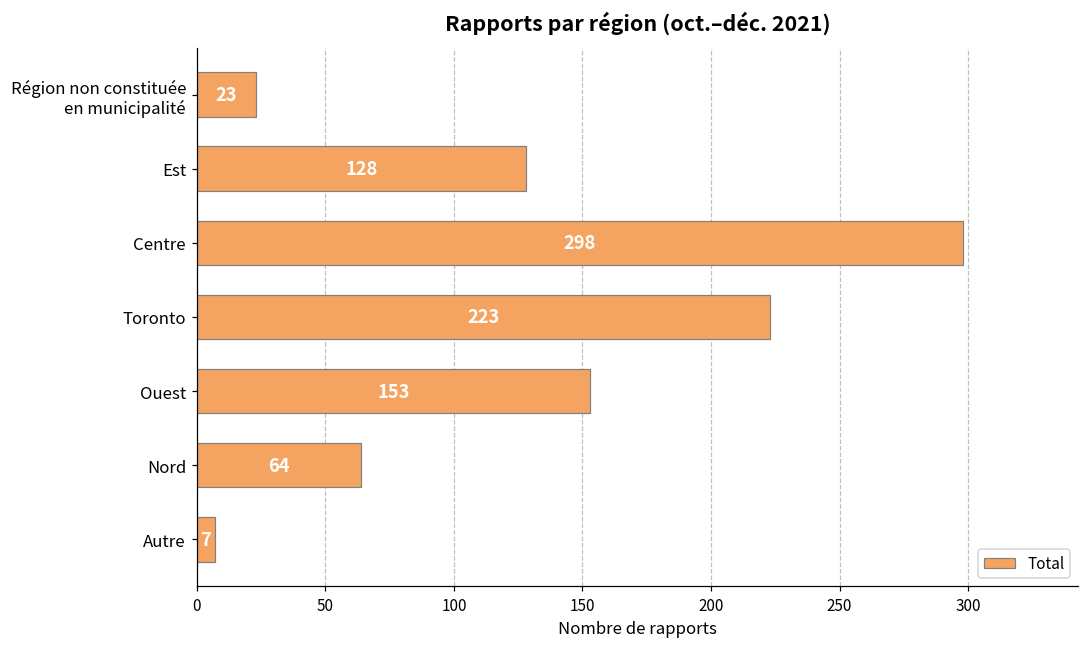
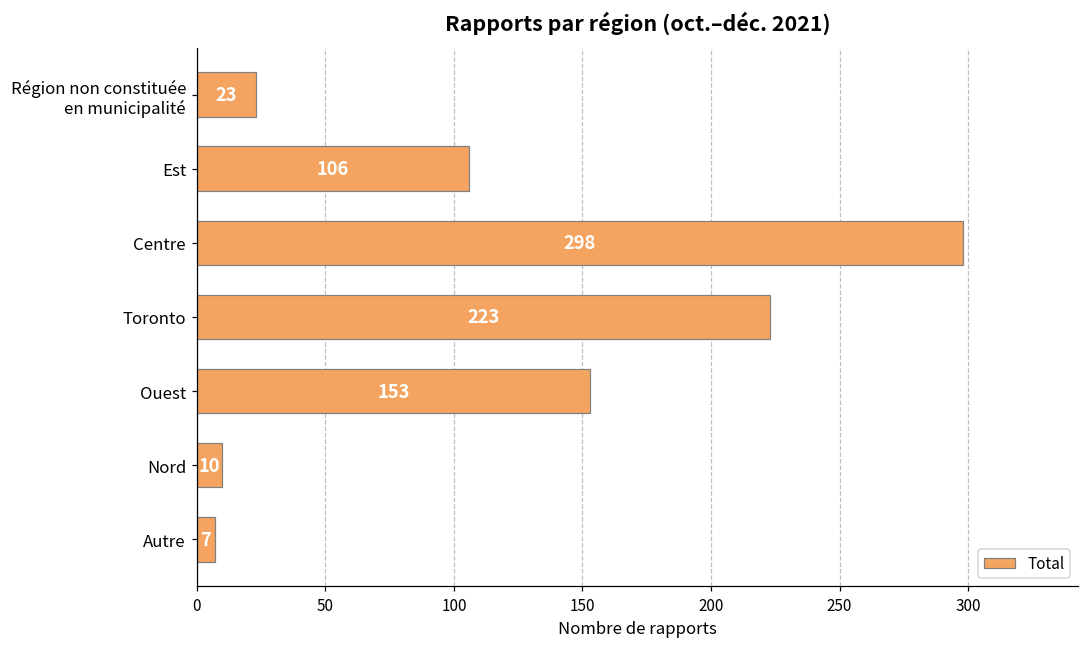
Est: 128 -> 106
Nord: 64 -> 10
